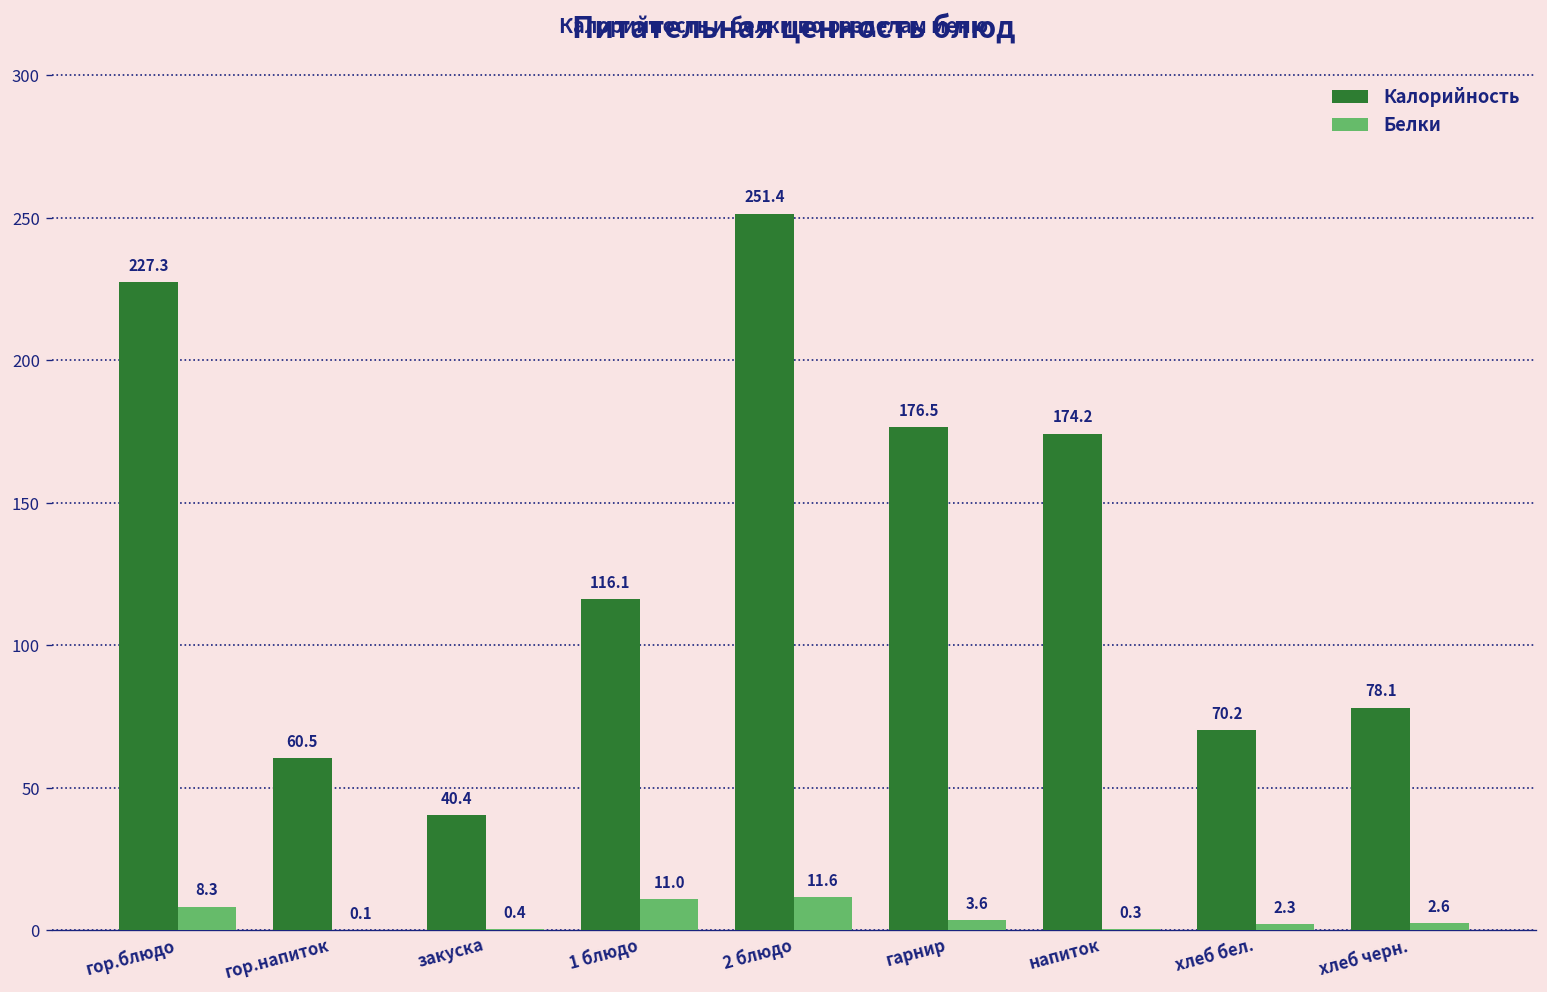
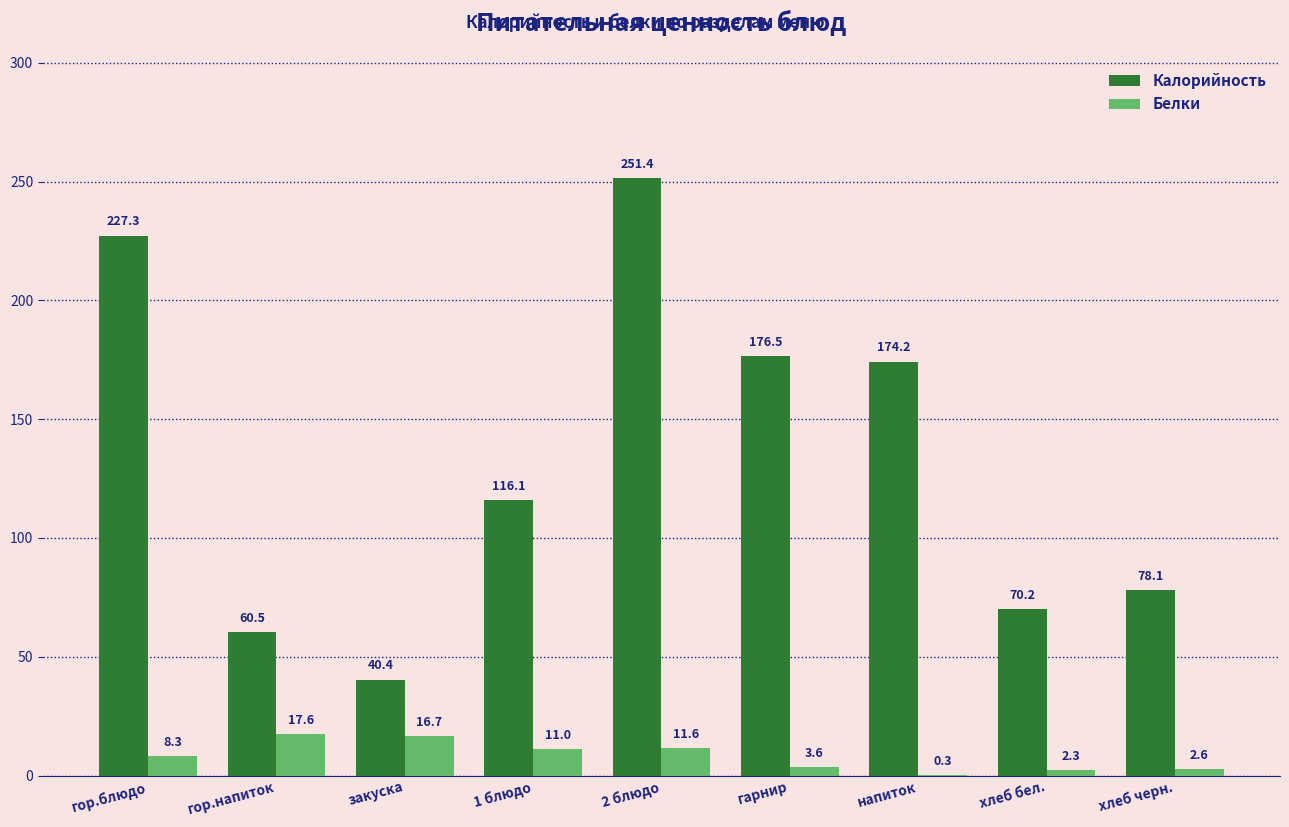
Белки, гор.напиток: 0.1 -> 17.6
Белки, закуска: 0.4 -> 16.7
